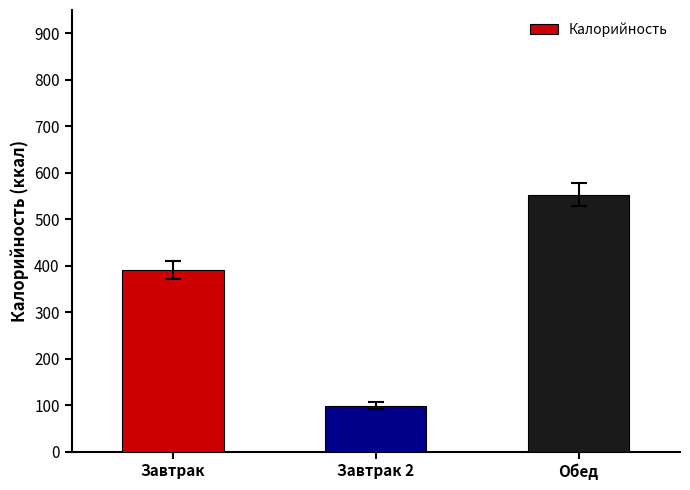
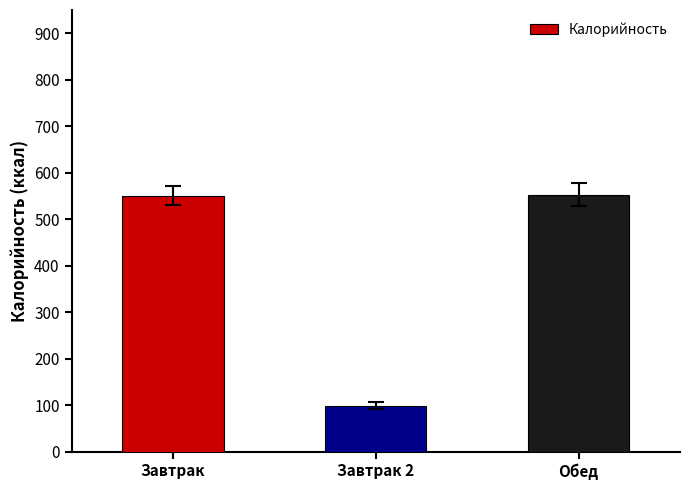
Калорийность, Завтрак: 390 -> 550
